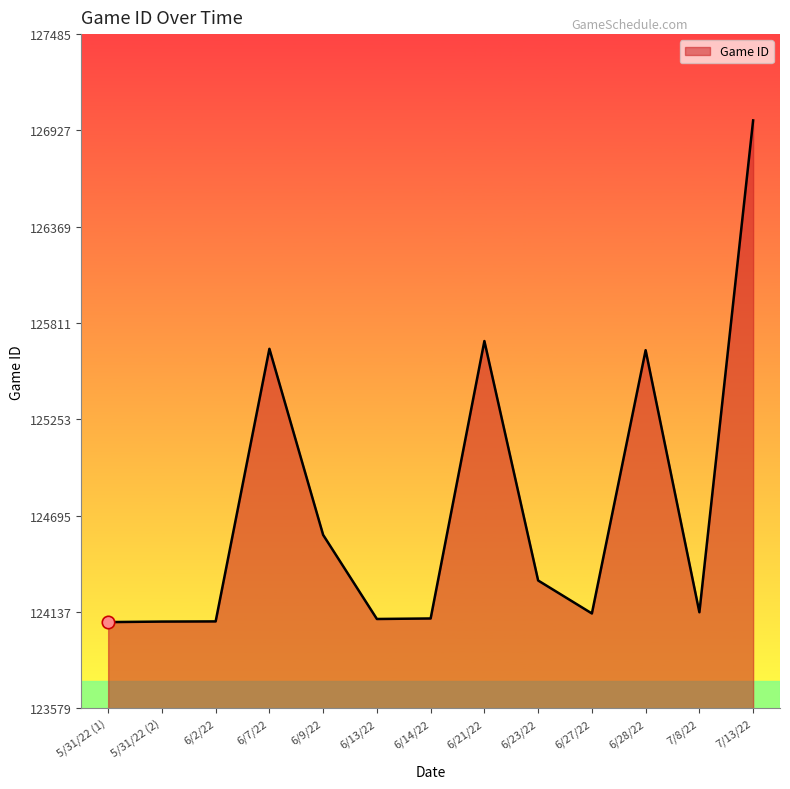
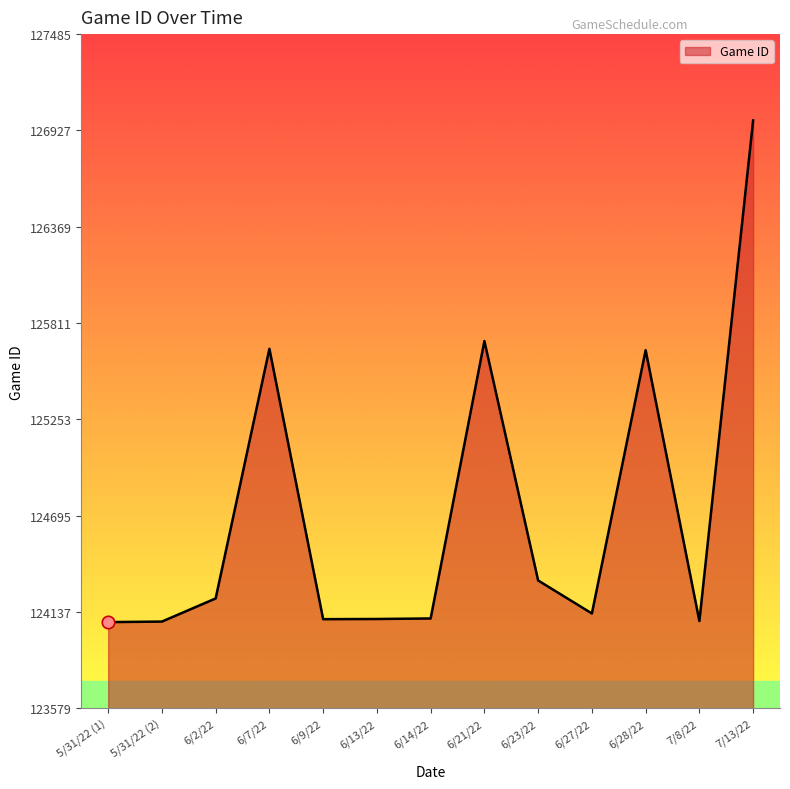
Game ID, 6/2/22: 124080 -> 124220
Game ID, 6/9/22: 124580 -> 124100
Game ID, 7/8/22: 124140 -> 124090
